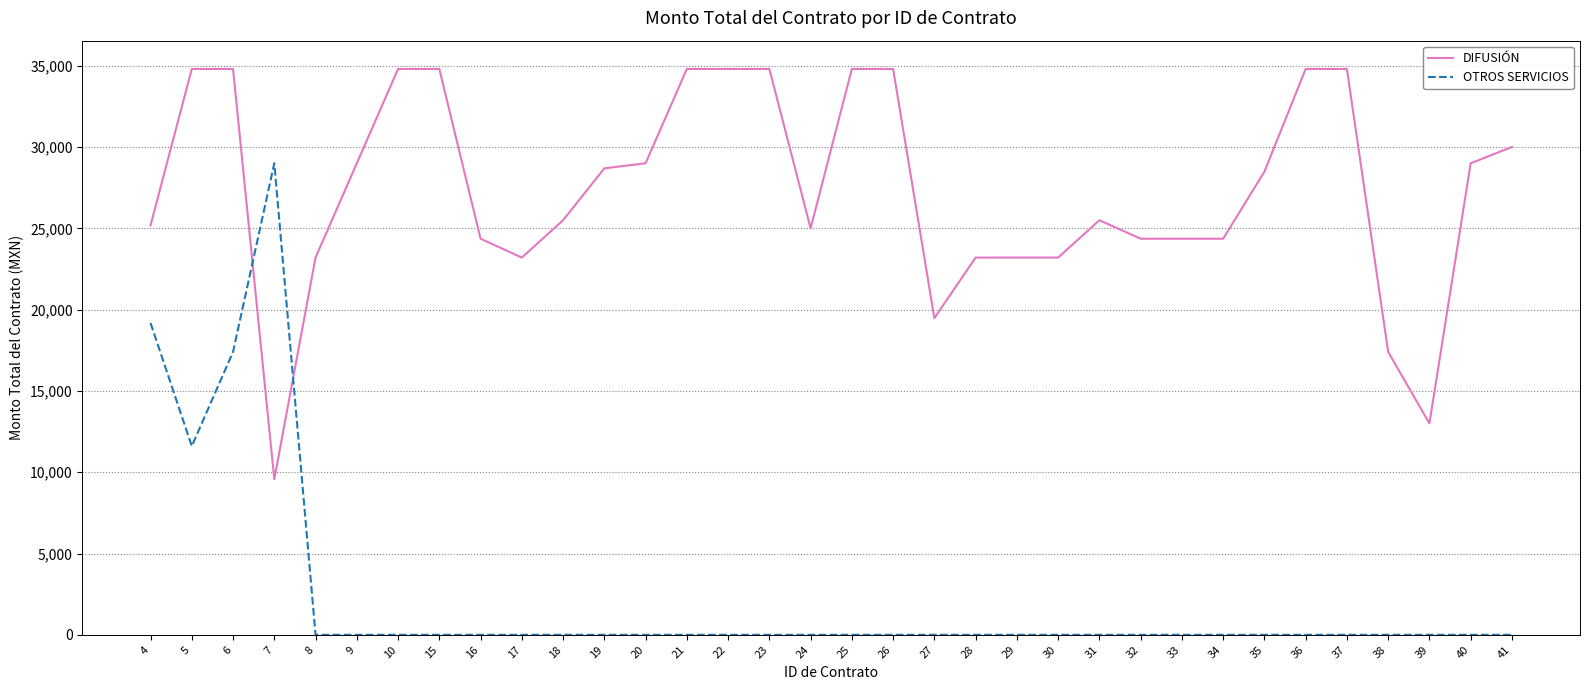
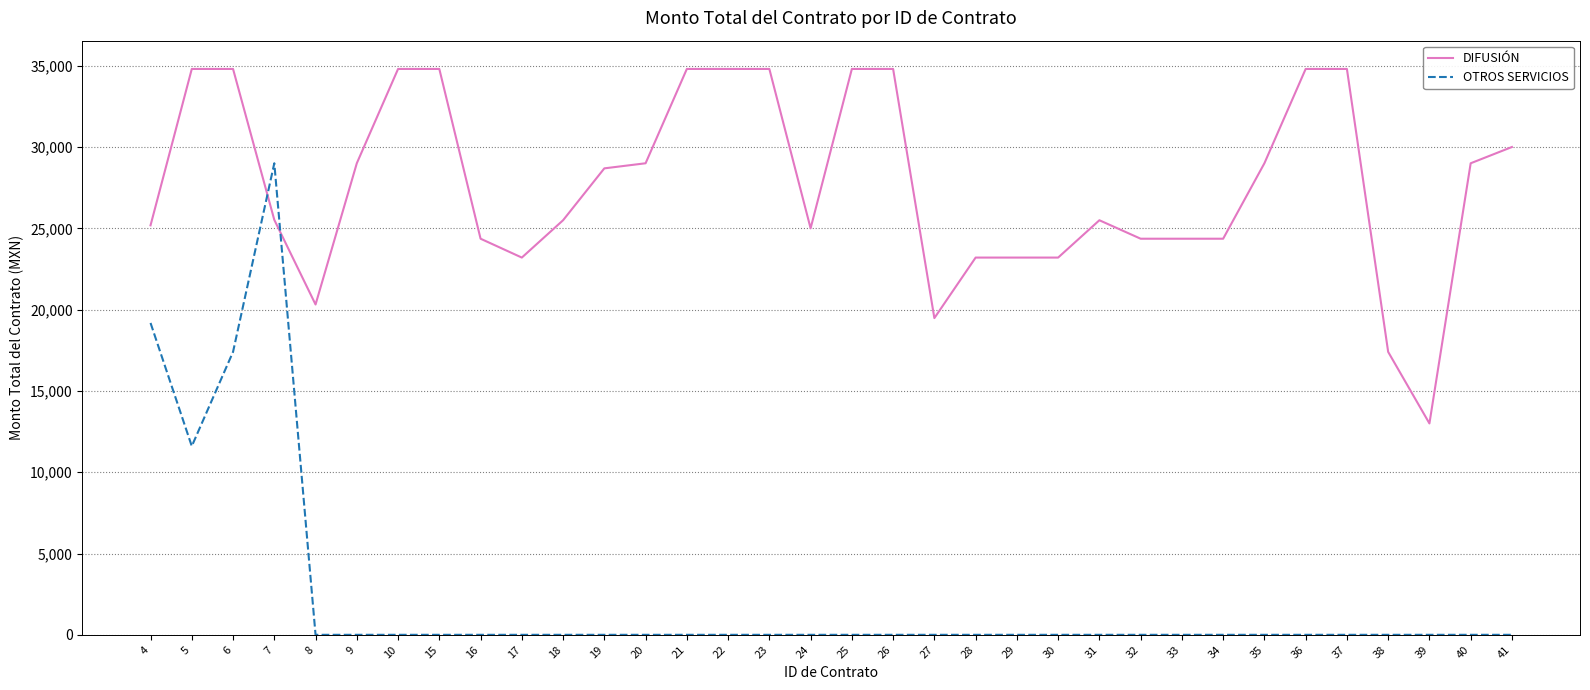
DIFUSIÓN, 7: 9,600 -> 25,500
DIFUSIÓN, 8: 23,200 -> 20,300
DIFUSIÓN, 35: 28,500 -> 29,000
